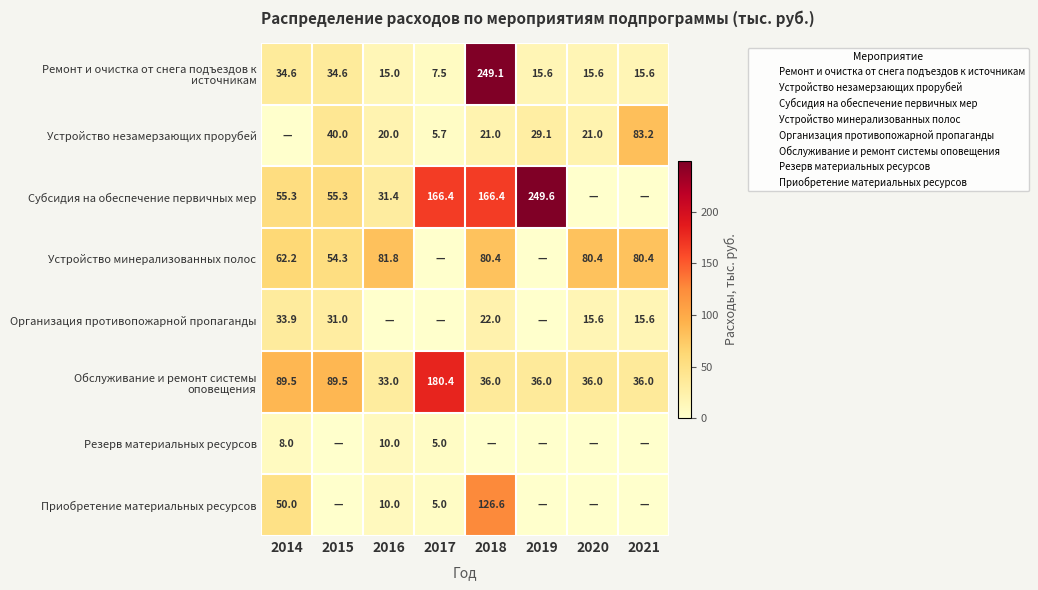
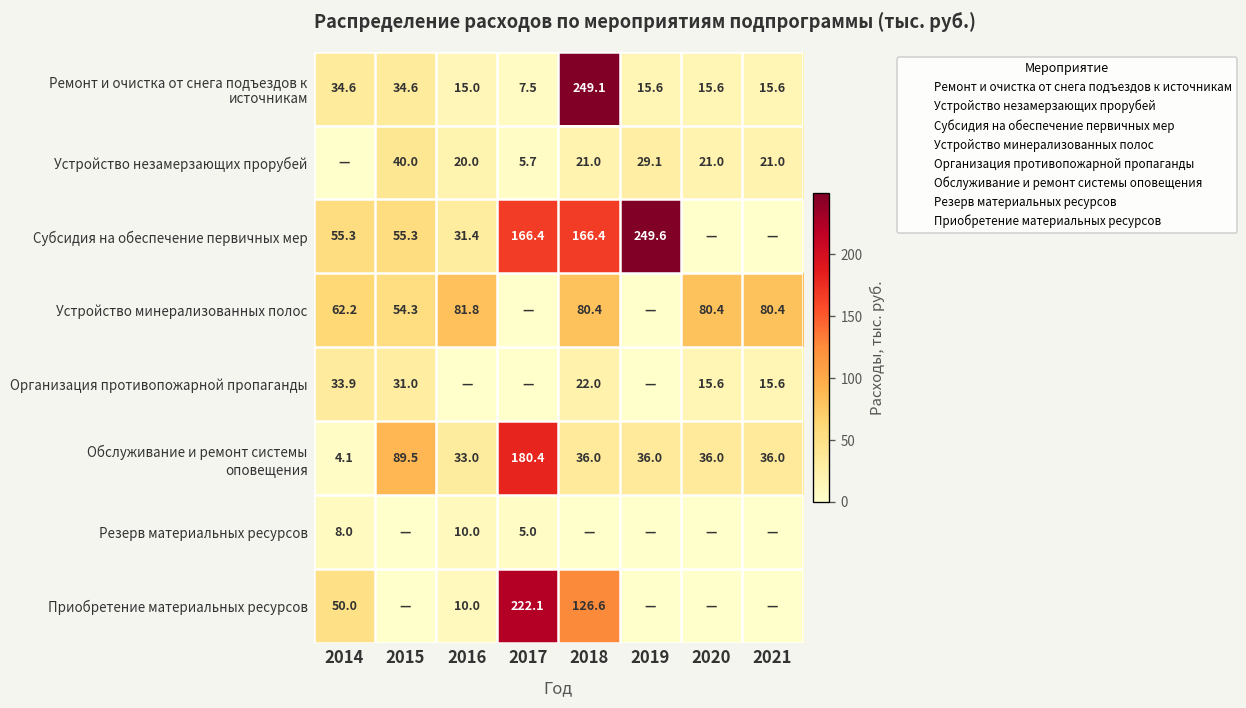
Устройство незамерзающих прорубей, 2021: 83.2 -> 21.0
Обслуживание и ремонт системы оповещения, 2014: 89.5 -> 4.1
Приобретение материальных ресурсов, 2017: 5.0 -> 222.1
